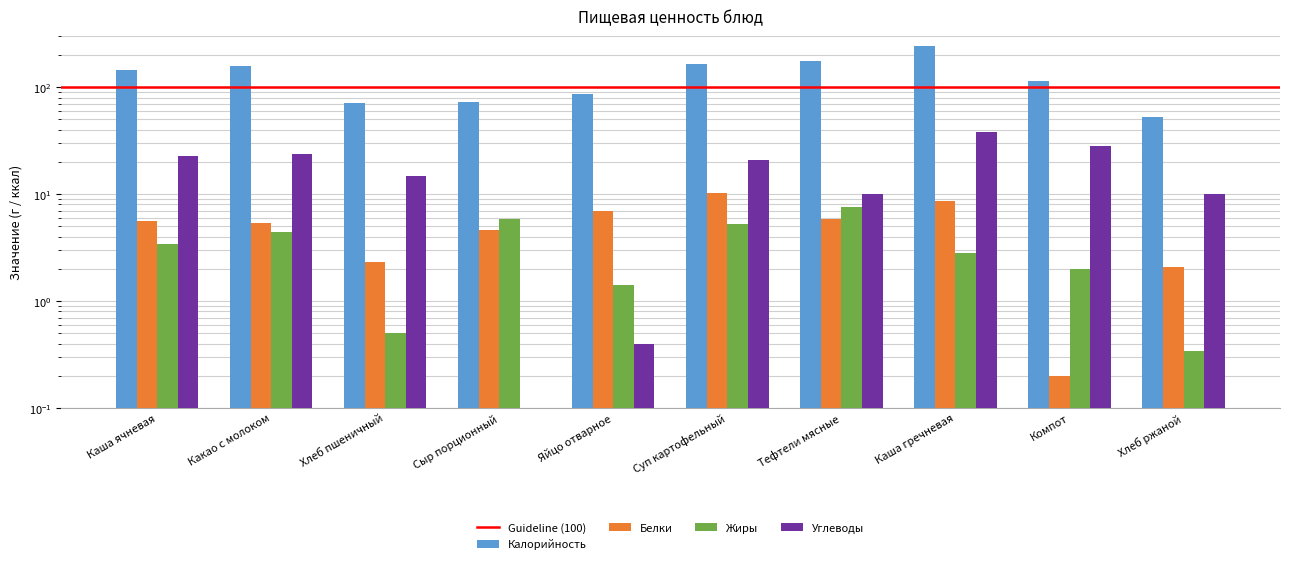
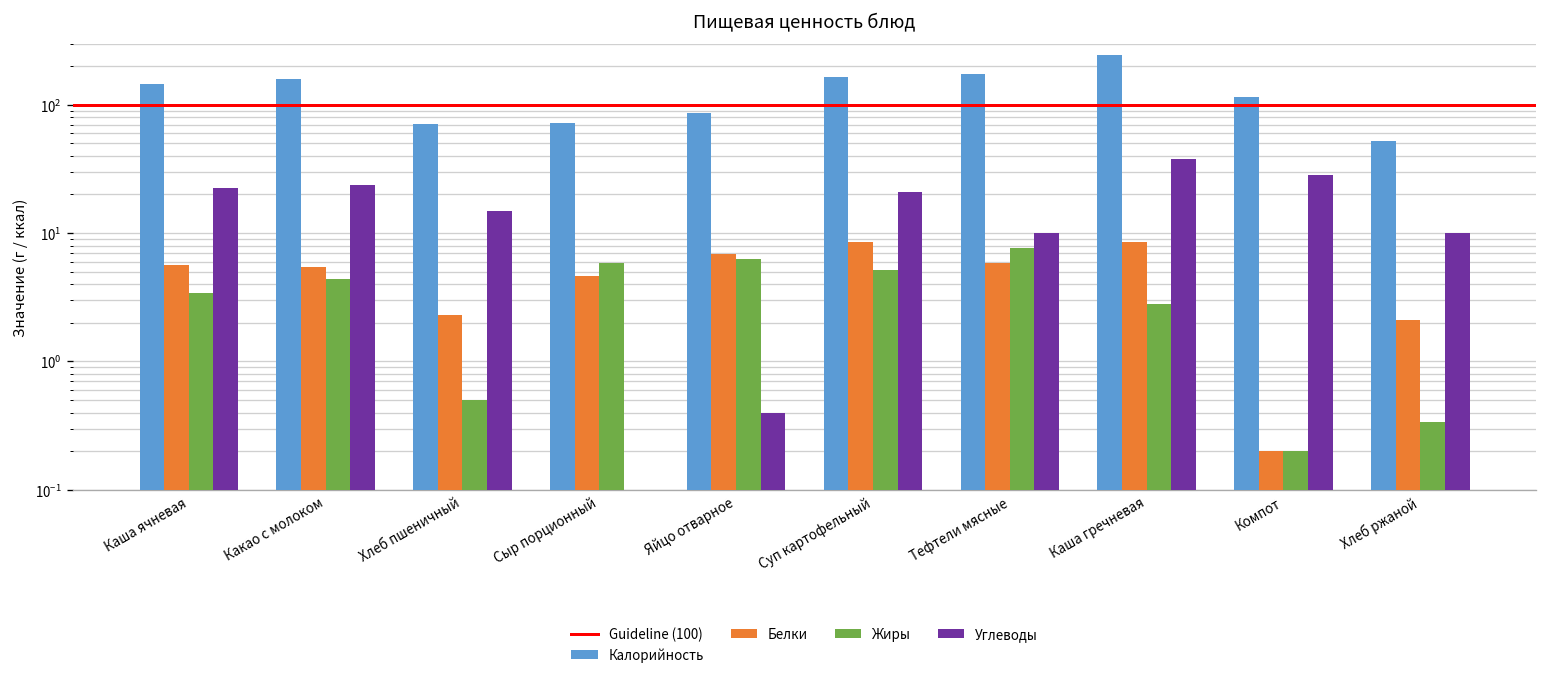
Жиры, Яйцо отварное: 1.4 -> 6
Белки, Суп картофельный: 10 -> 9
Жиры, Компот: 2.0 -> 0.2
